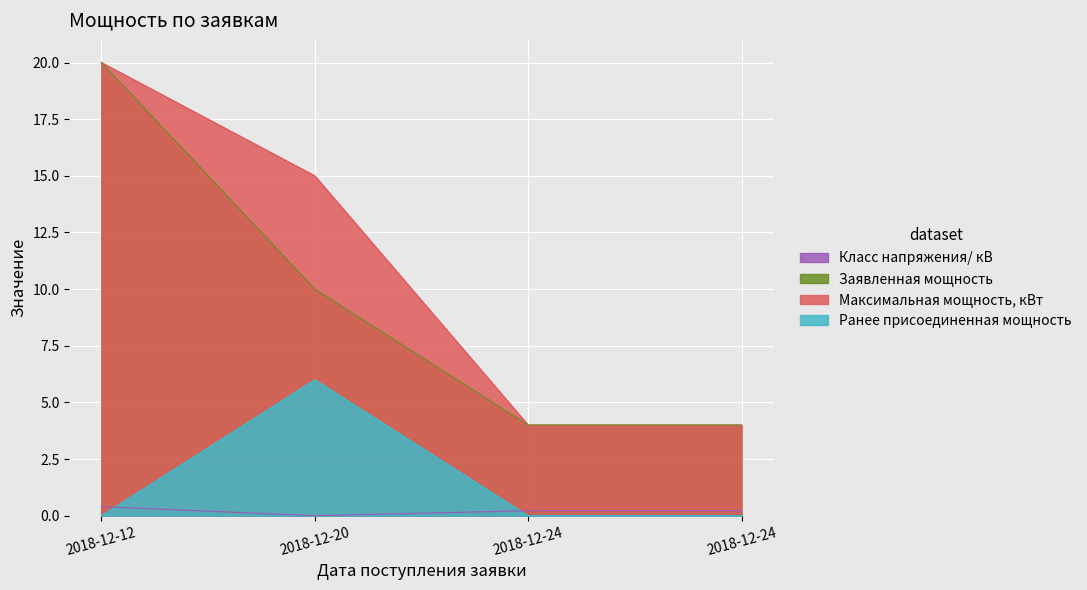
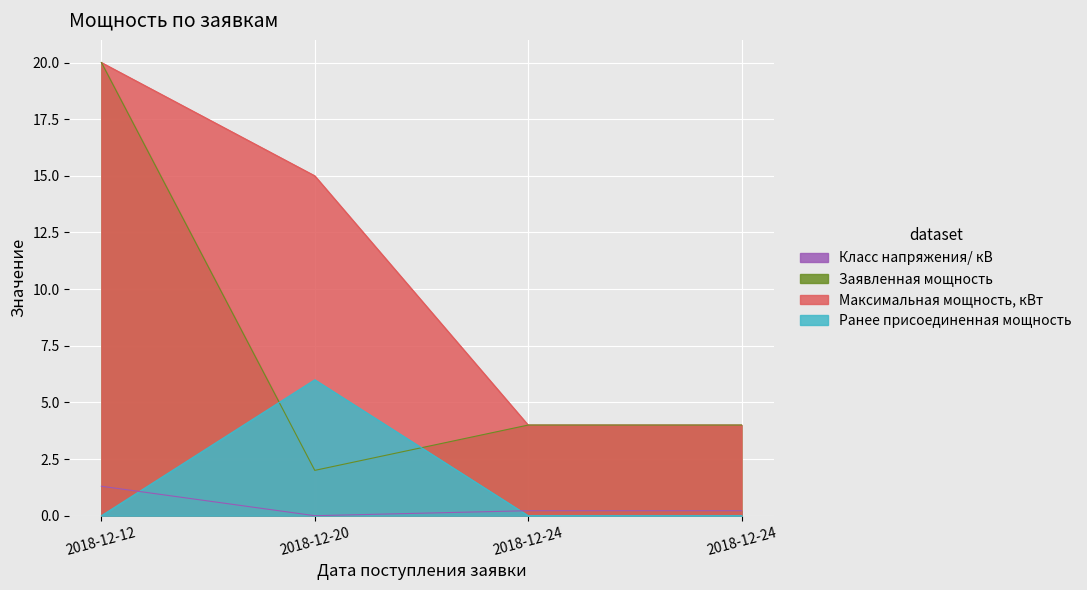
Класс напряжения/ кВ, 2018-12-12: 0.4 -> 1.3
Заявленная мощность, 2018-12-20: 10 -> 2
